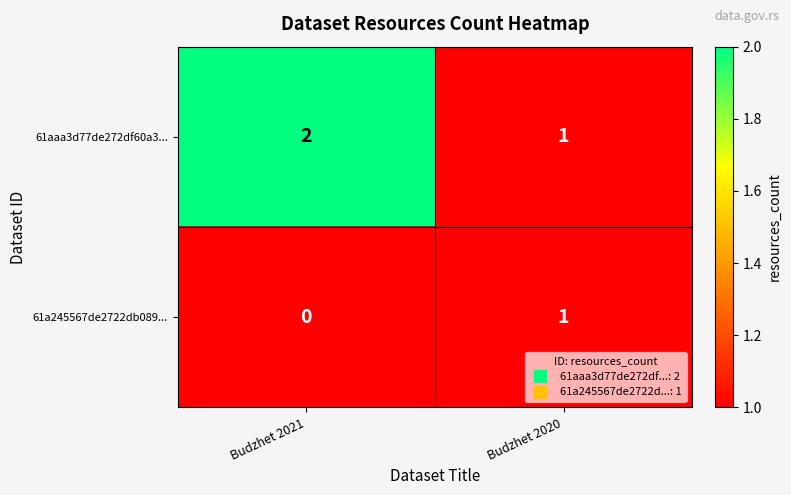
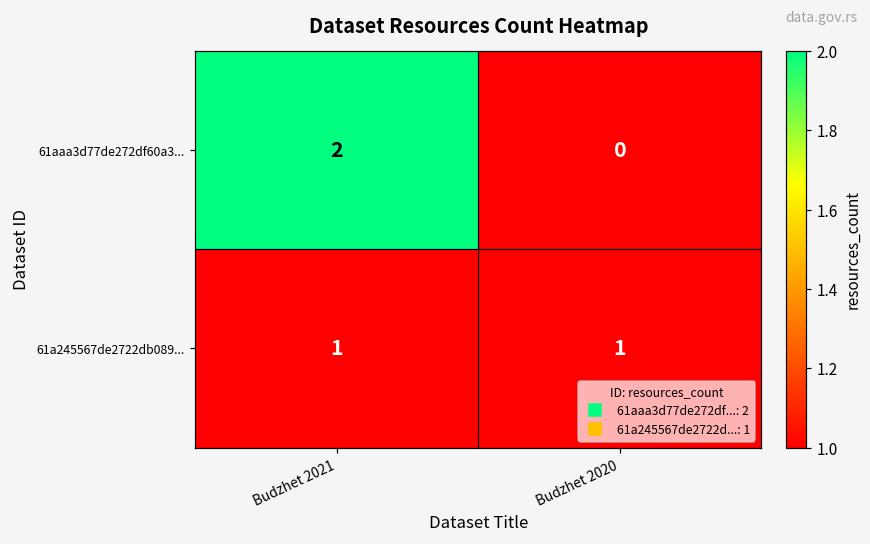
61aaa3d77de272df60a3..., Budzhet 2020: 1 -> 0
61a245567de2722db089..., Budzhet 2021: 0 -> 1
